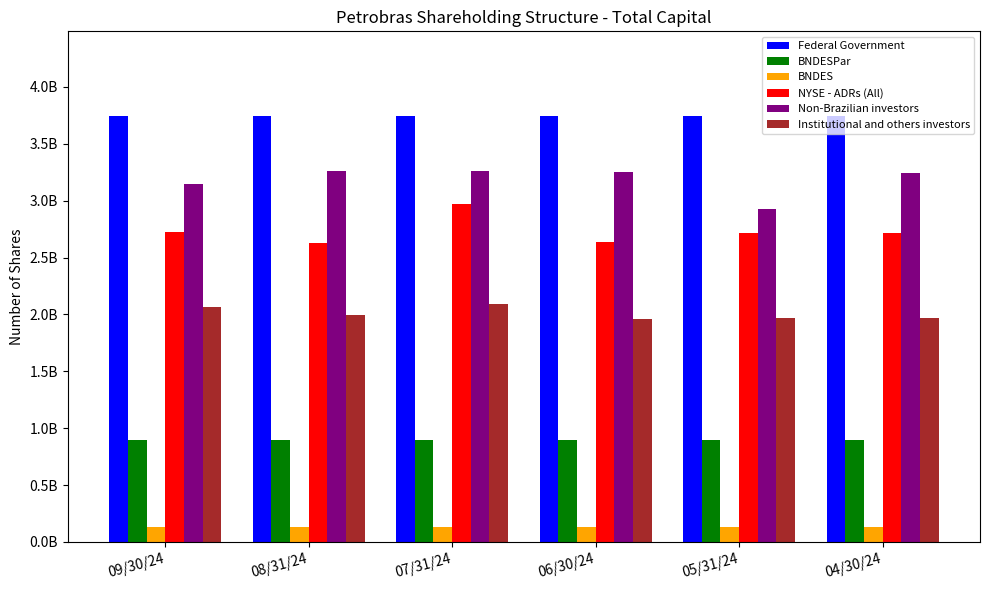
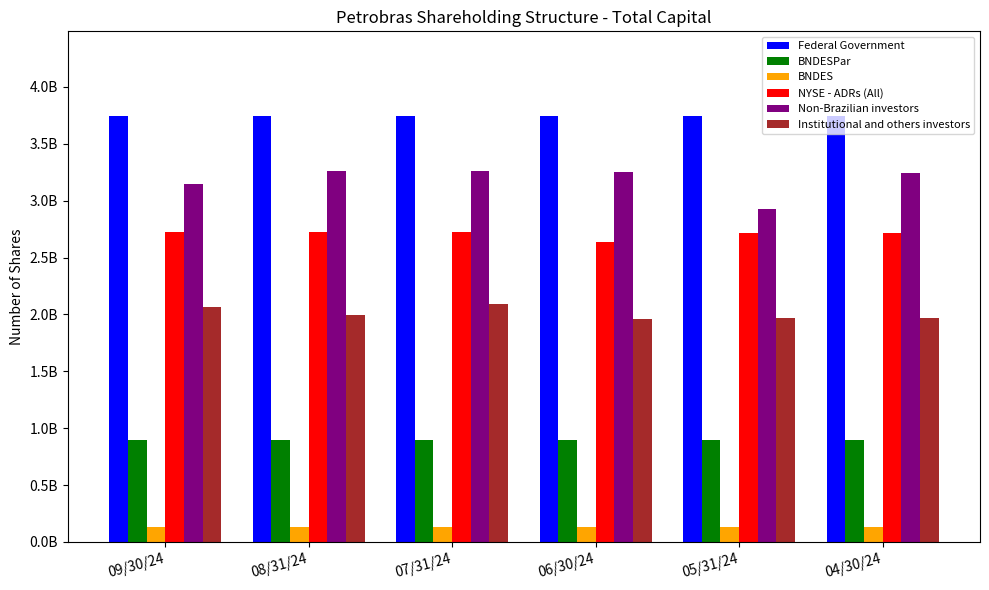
NYSE - ADRs (All), 08/31/24: 2630000000 -> 2730000000
NYSE - ADRs (All), 07/31/24: 2970000000 -> 2720000000
